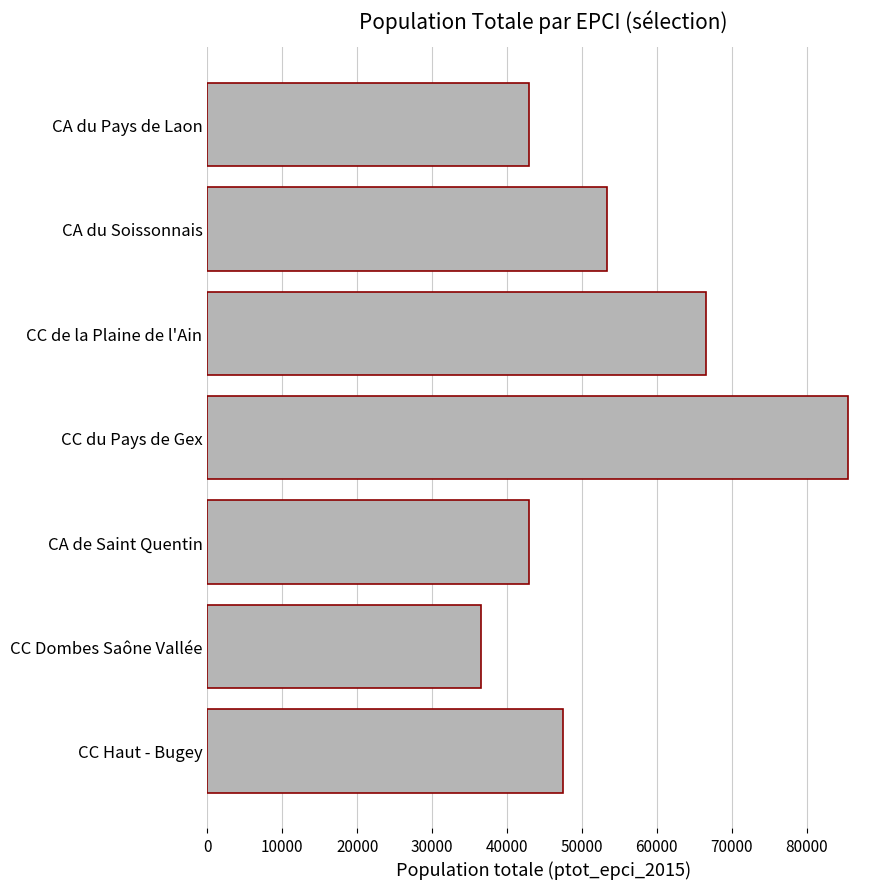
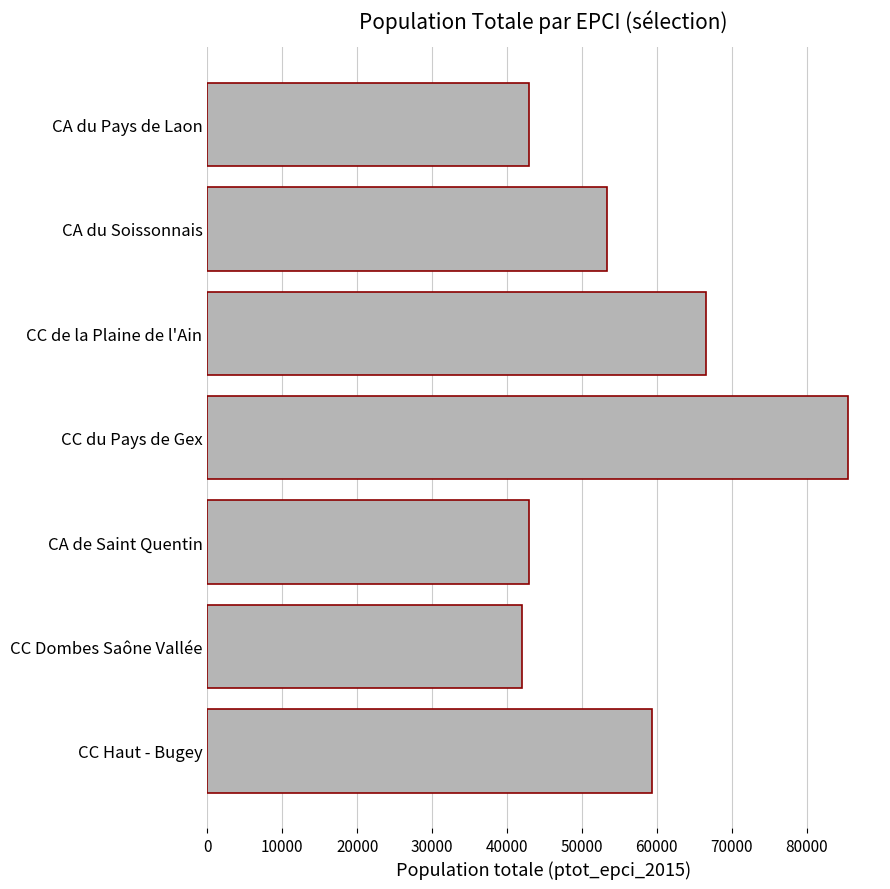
CC Dombes Saône Vallée: 37000 -> 42000
CC Haut - Bugey: 47000 -> 59000
